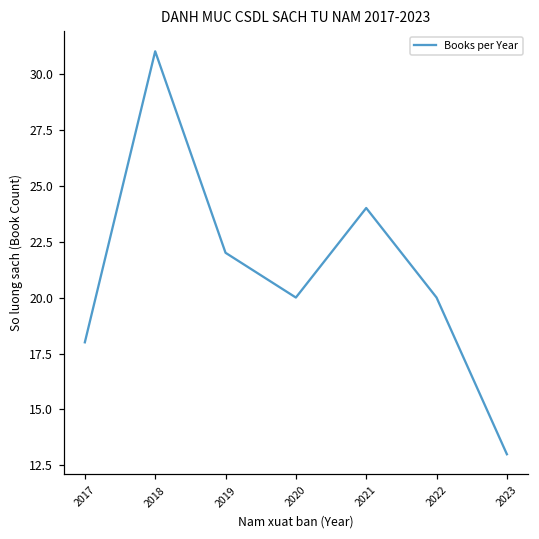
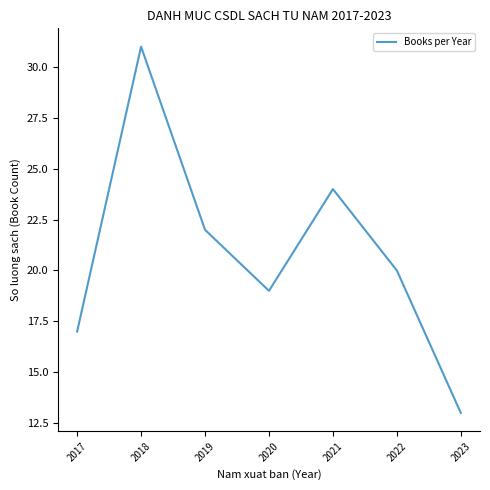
2017: 18 -> 17
2020: 20 -> 19
